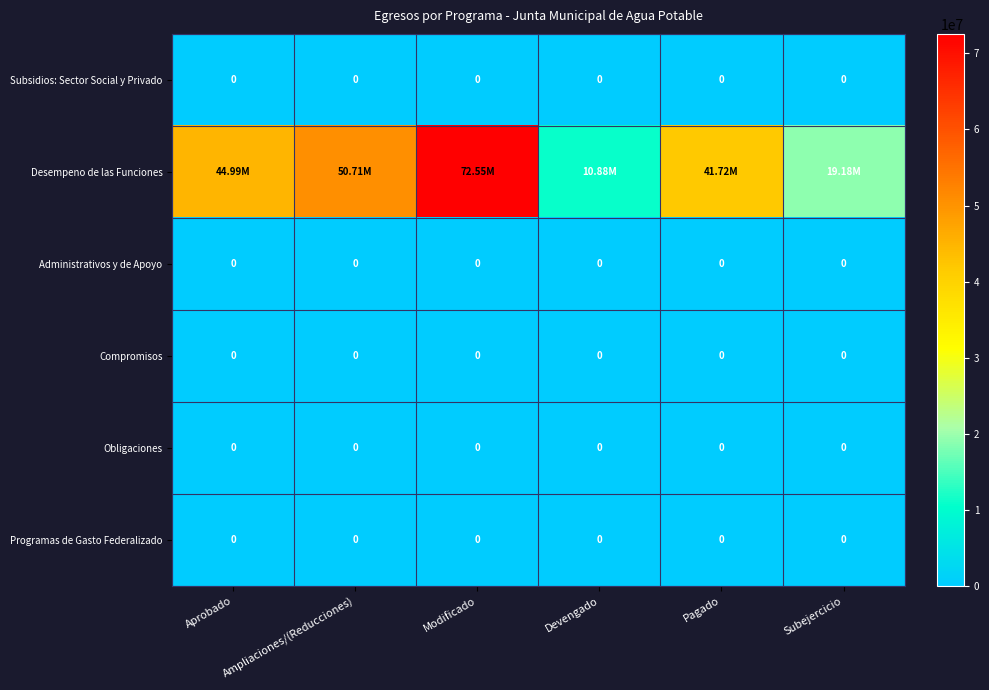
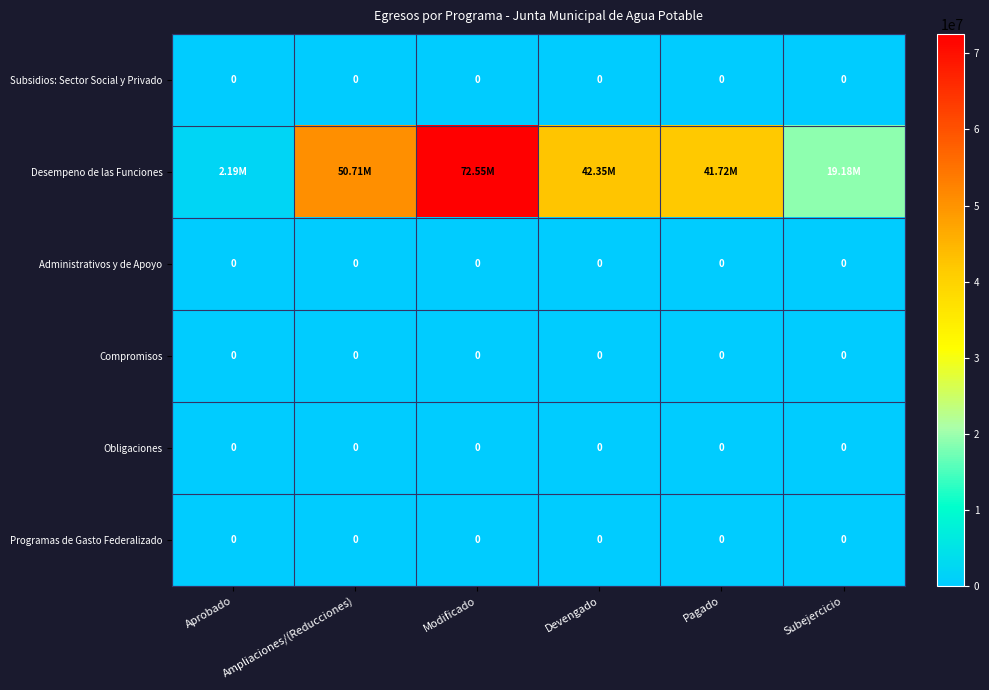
Desempeno de las Funciones, Aprobado: 44.99M -> 2.19M
Desempeno de las Funciones, Devengado: 10.88M -> 42.35M
